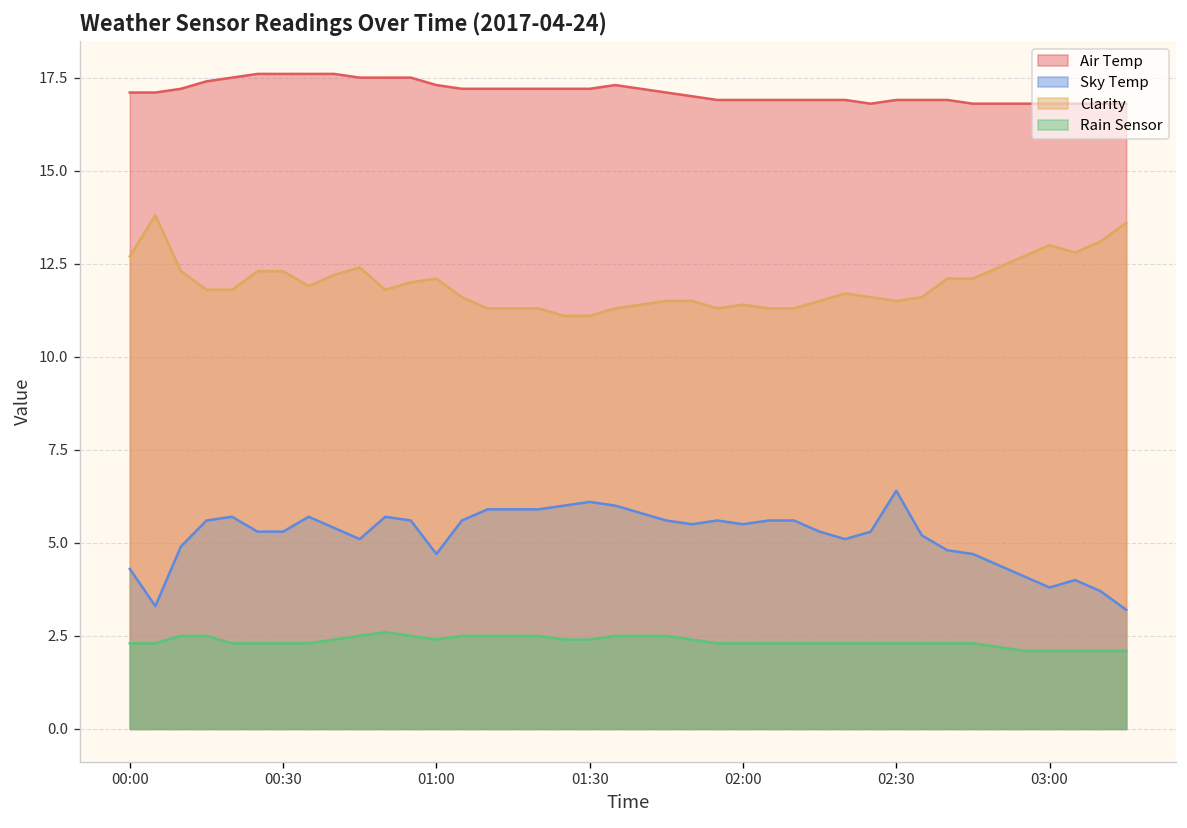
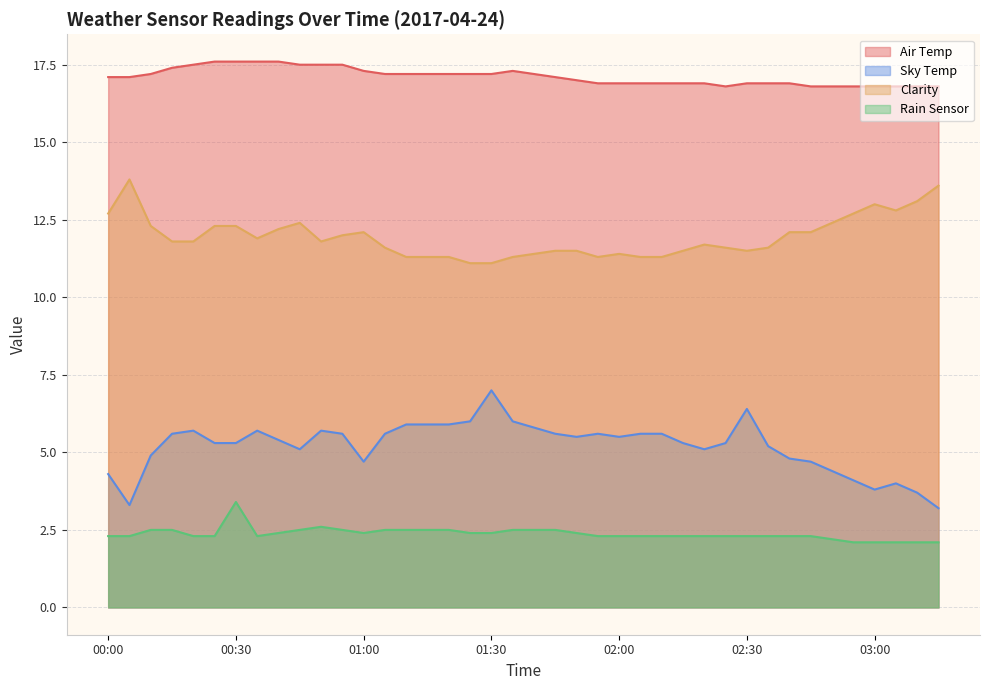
Rain Sensor, 00:30: 2.3 -> 3.4
Sky Temp, 01:30: 6.1 -> 7.0
